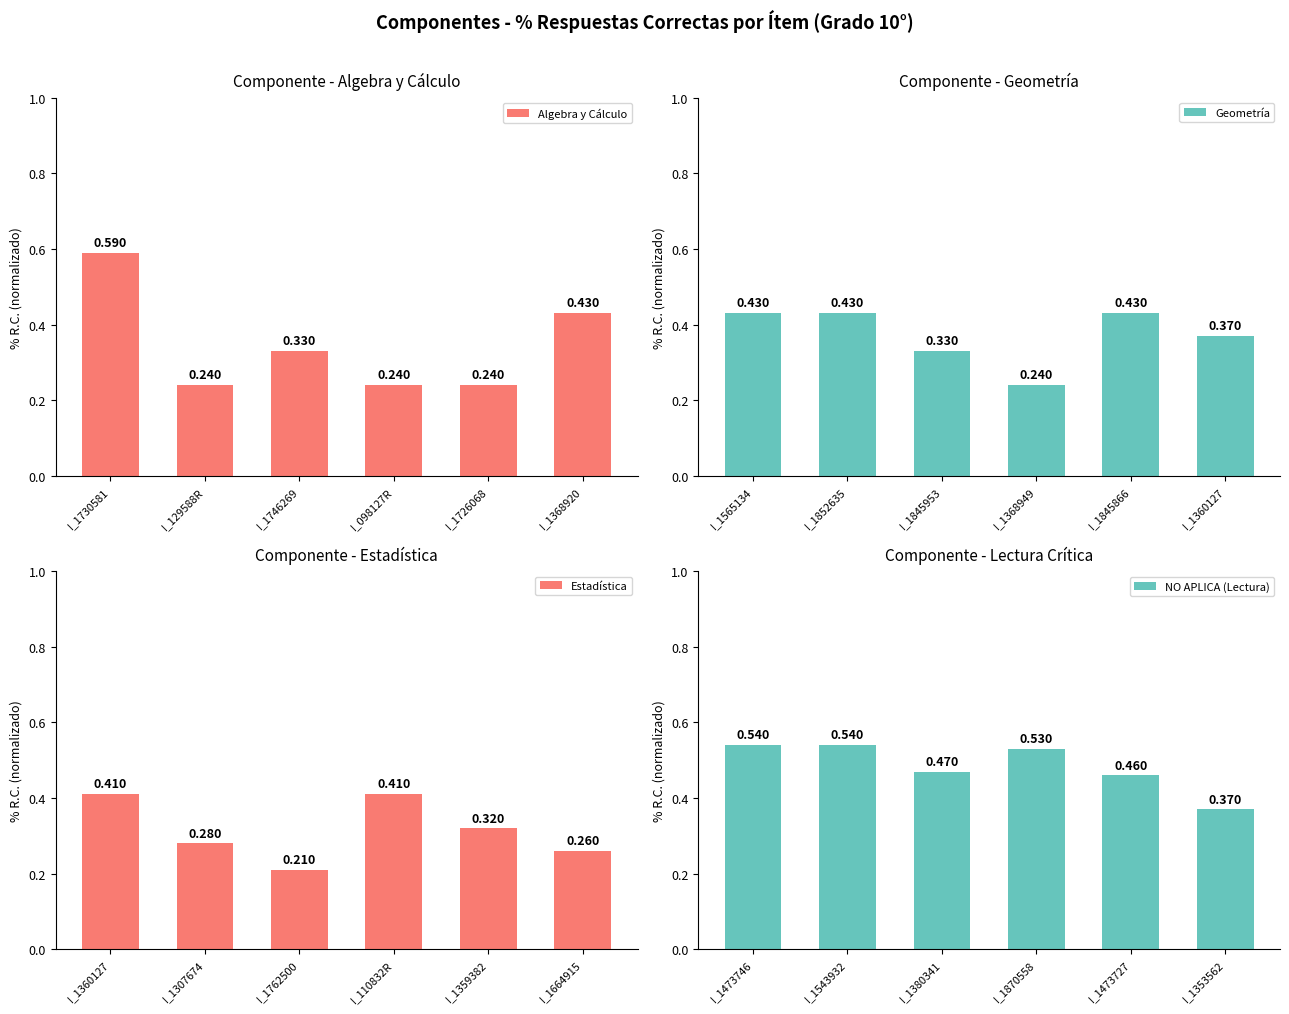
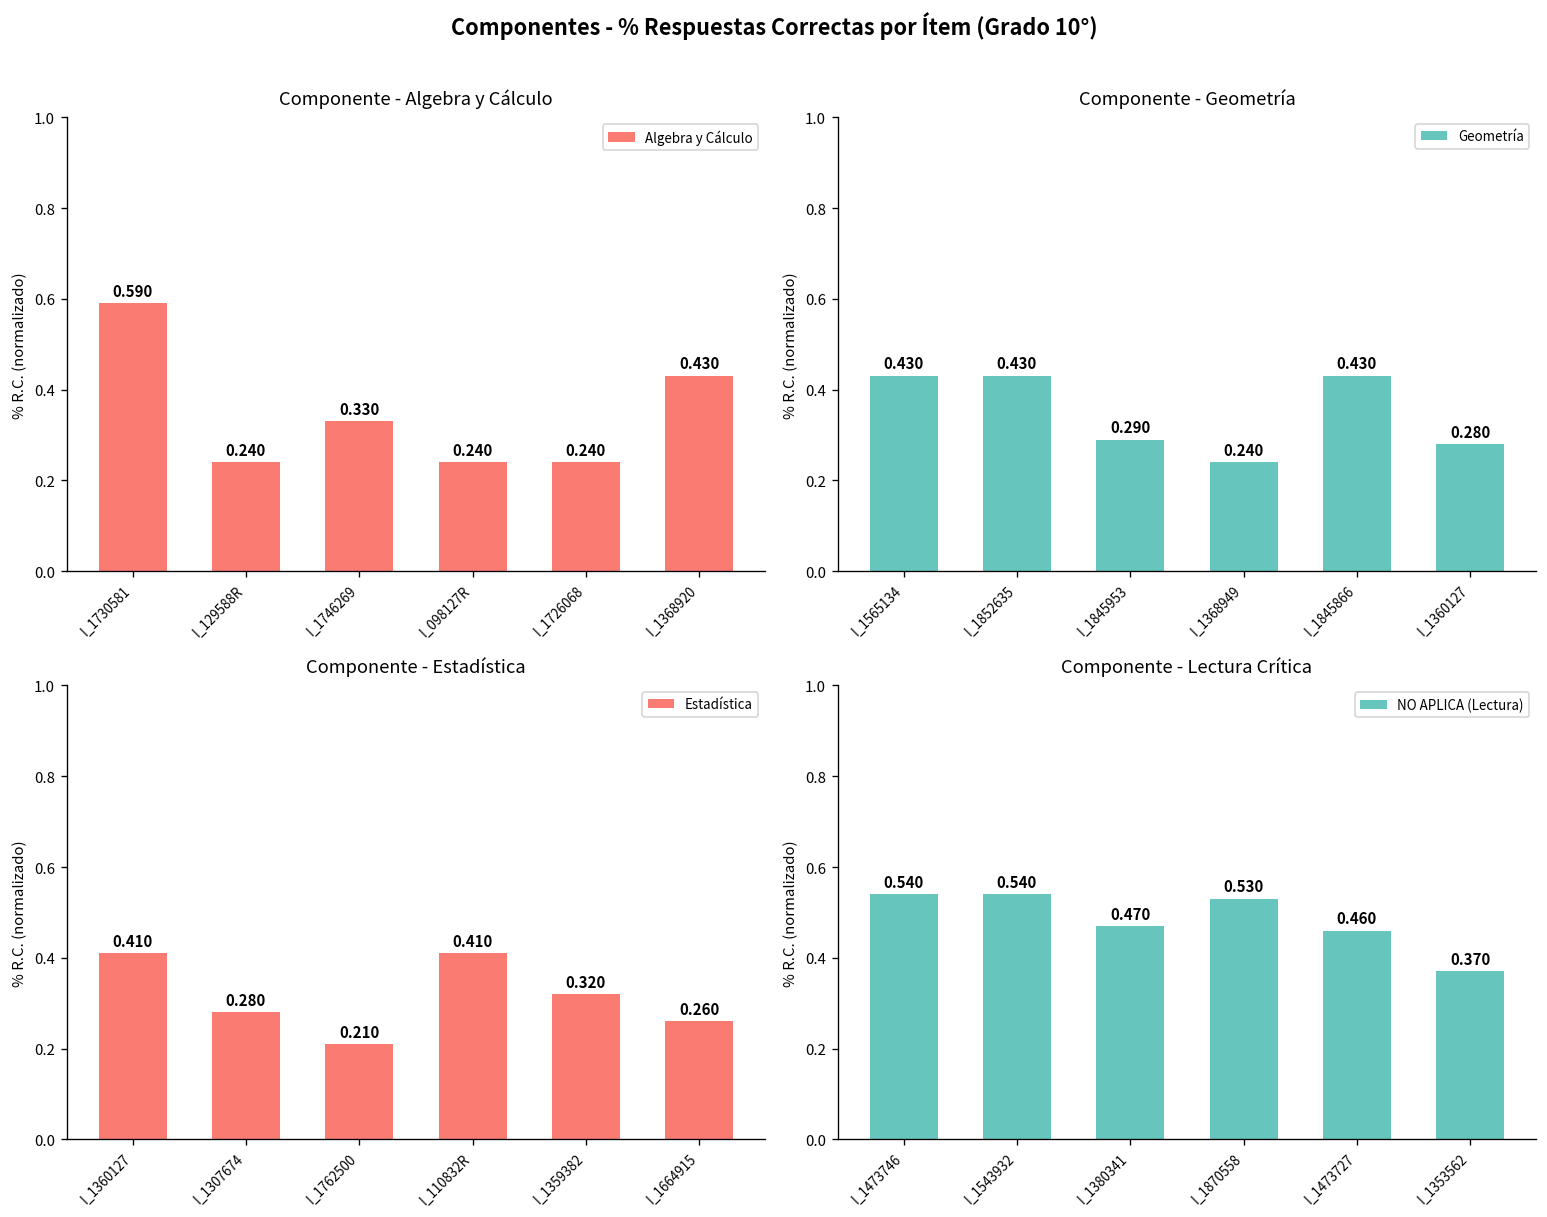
Componente - Geometría, I_1845953: 0.330 -> 0.290
Componente - Geometría, I_1360127: 0.370 -> 0.280
